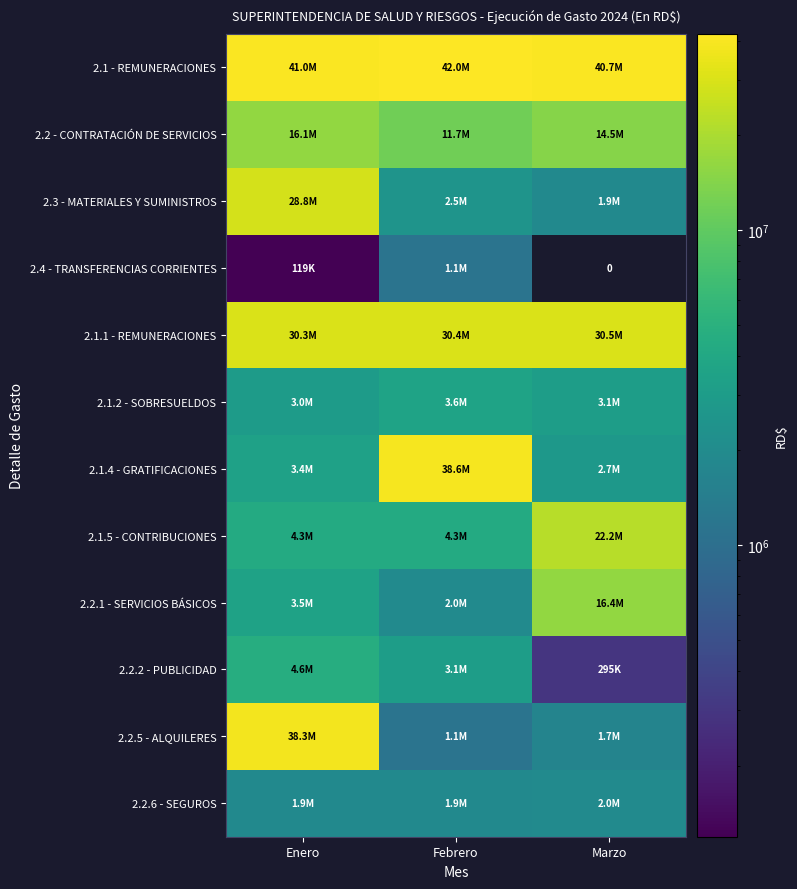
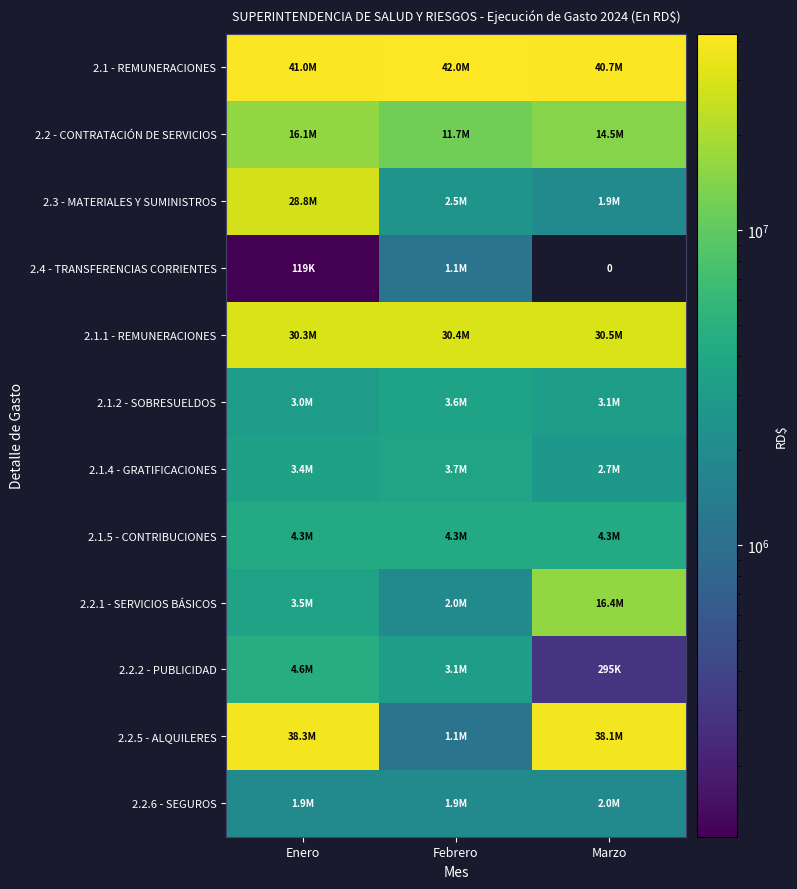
2.1.4 - GRATIFICACIONES, Febrero: 38.6M -> 3.7M
2.1.5 - CONTRIBUCIONES, Marzo: 22.2M -> 4.3M
2.2.5 - ALQUILERES, Marzo: 1.7M -> 38.1M
